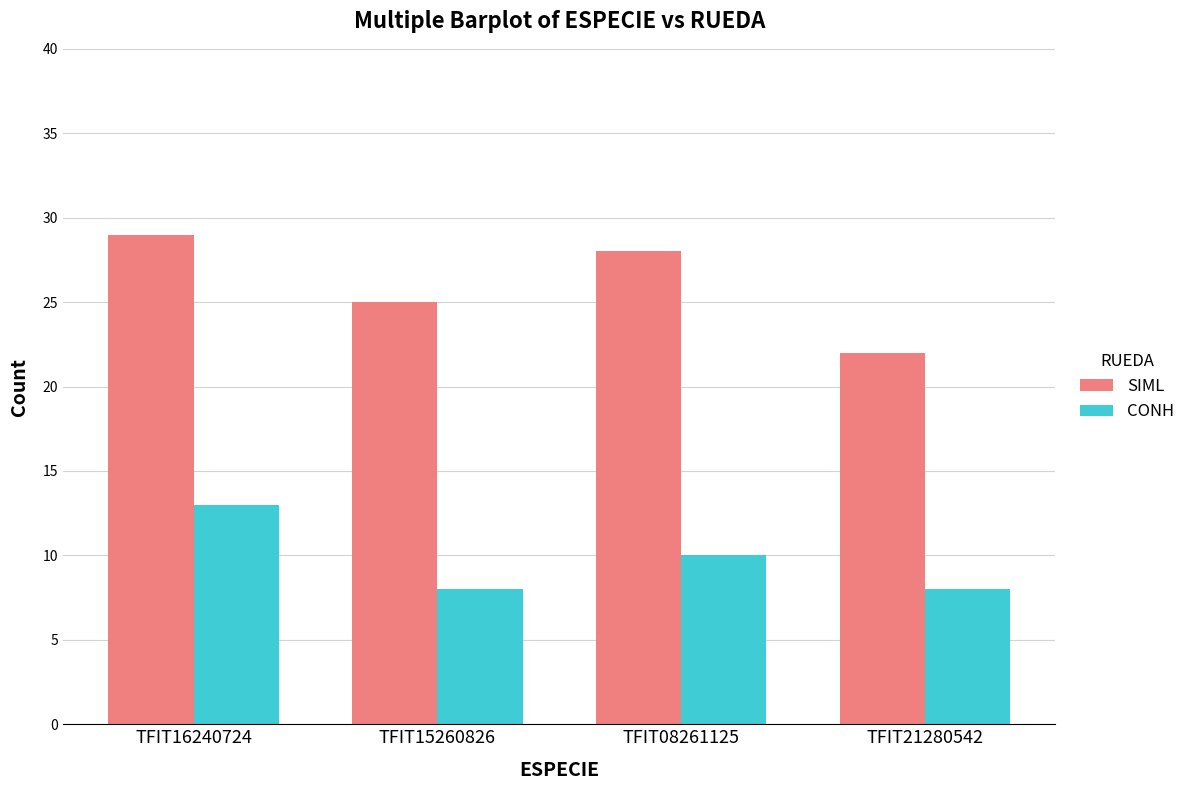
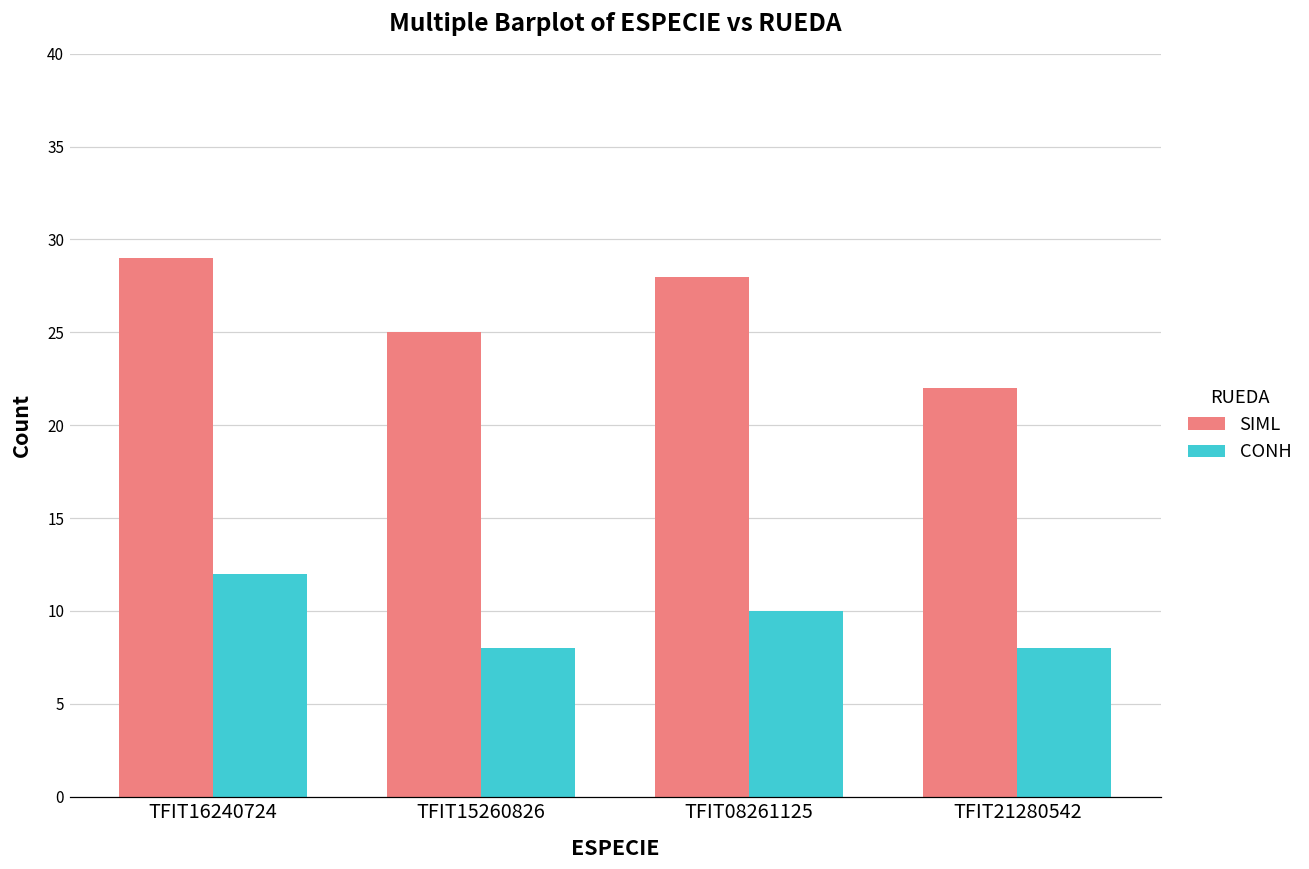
CONH, TFIT16240724: 13 -> 12
